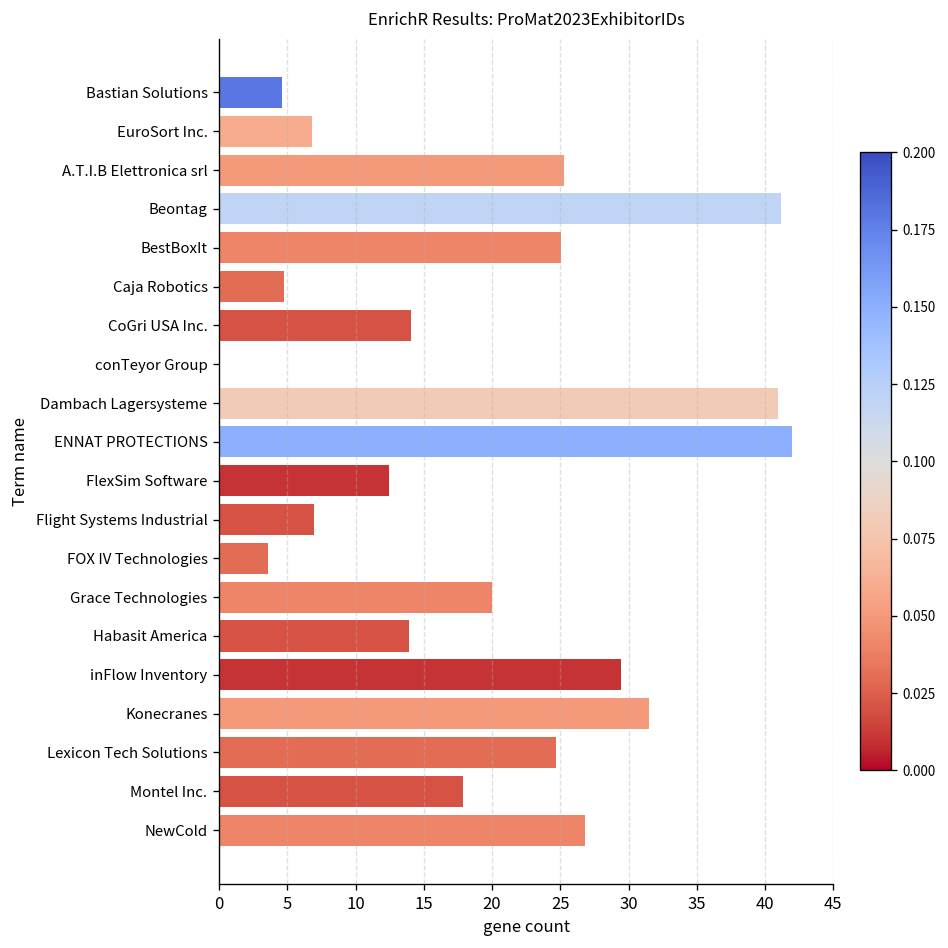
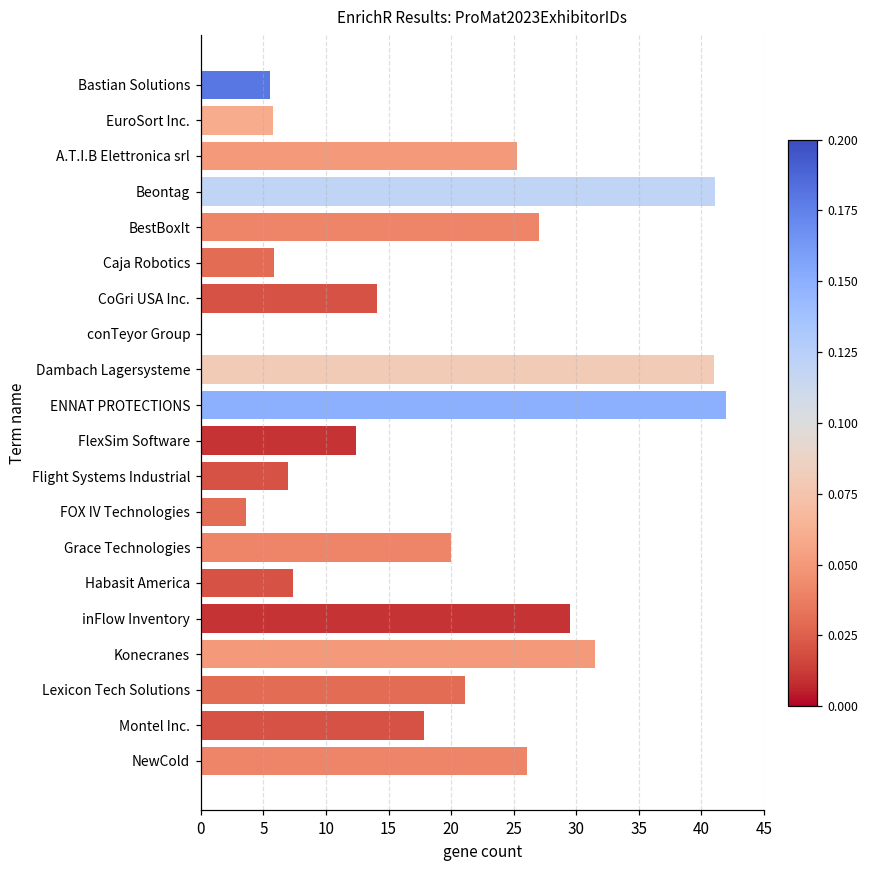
Bastian Solutions: 4.6 -> 5.5
EuroSort Inc.: 6.8 -> 5.7
BestBoxIt: 25.1 -> 27.0
Caja Robotics: 4.7 -> 5.8
Habasit America: 13.9 -> 7.3
Lexicon Tech Solutions: 24.7 -> 21.1
NewCold: 26.8 -> 26.1
